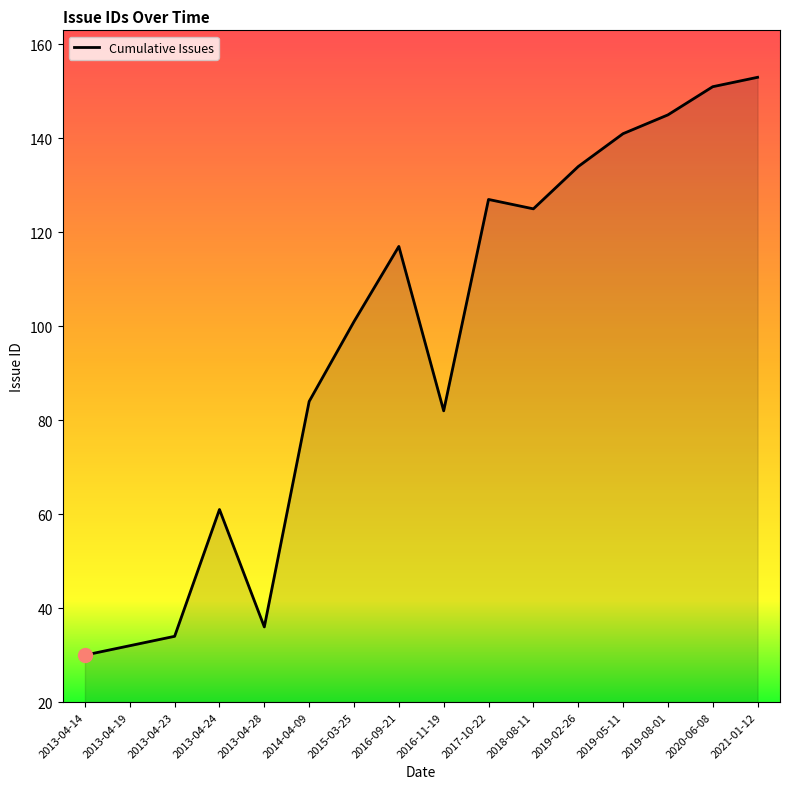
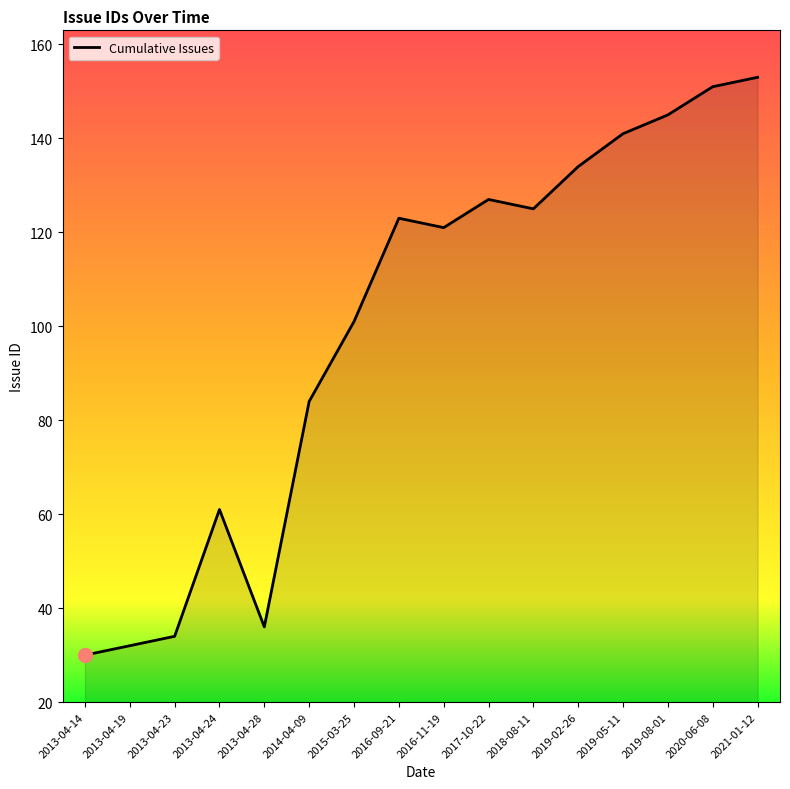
Cumulative Issues, 2016-09-21: 117 -> 123
Cumulative Issues, 2016-11-19: 82 -> 121
